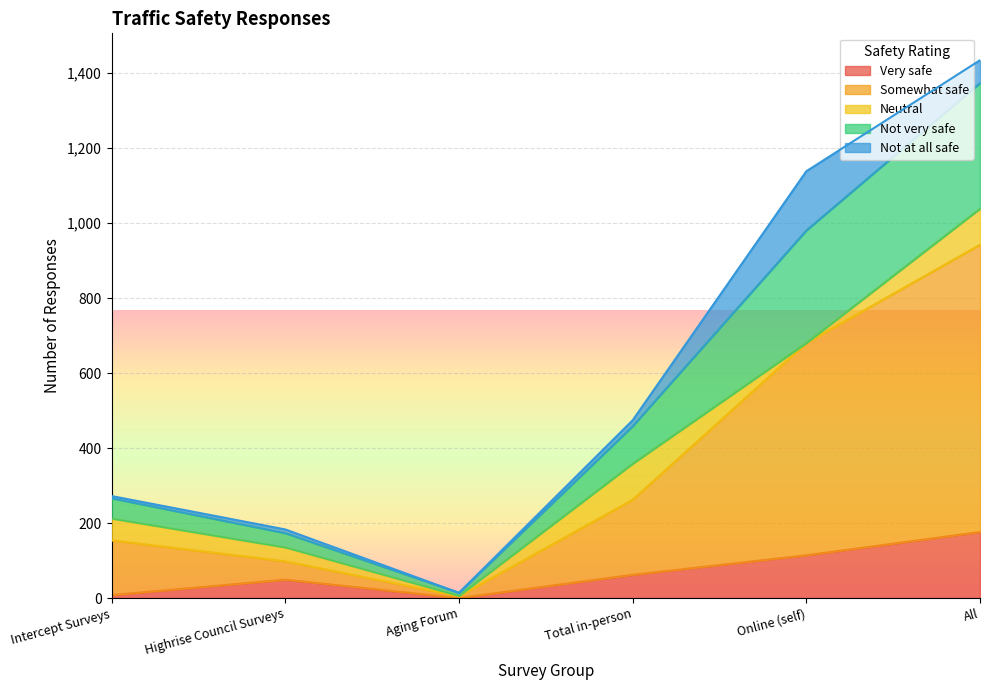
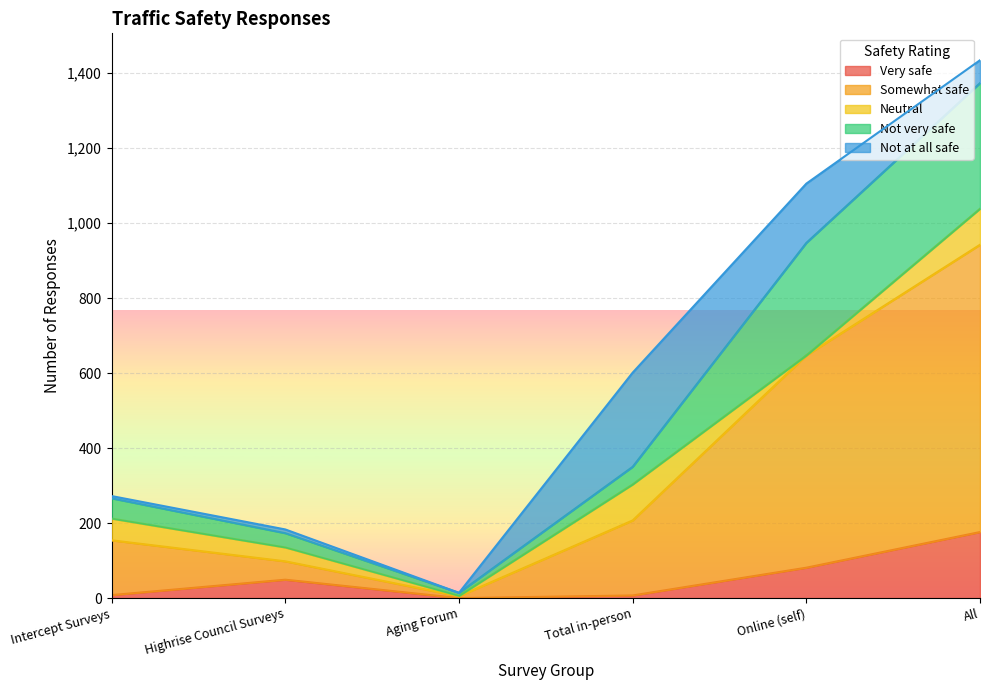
Very safe, Total in-person: 60 -> 10
Not very safe, Total in-person: 100 -> 50
Not at all safe, Total in-person: 20 -> 250
Very safe, Online (self): 110 -> 80
